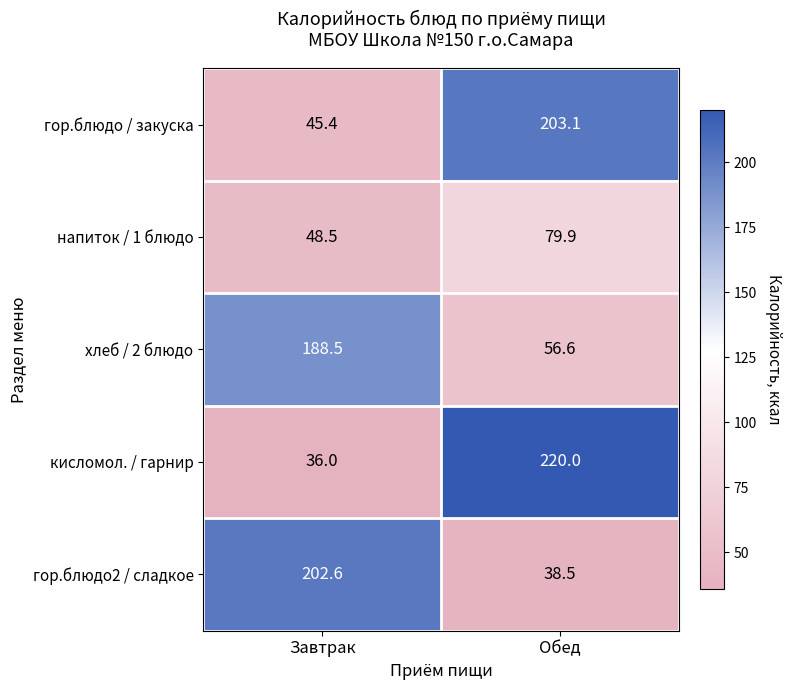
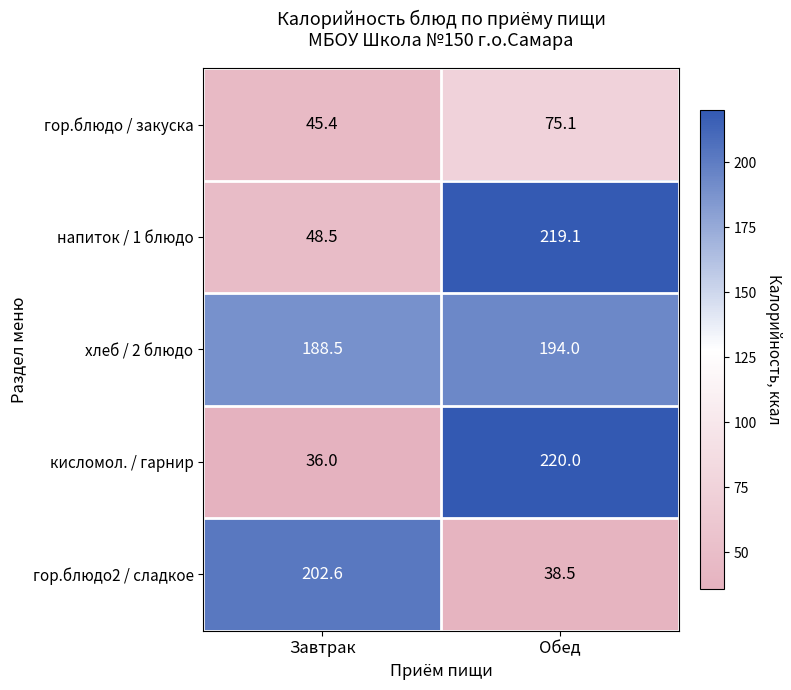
гор.блюдо / закуска, Обед: 203.1 -> 75.1
напиток / 1 блюдо, Обед: 79.9 -> 219.1
хлеб / 2 блюдо, Обед: 56.6 -> 194.0
